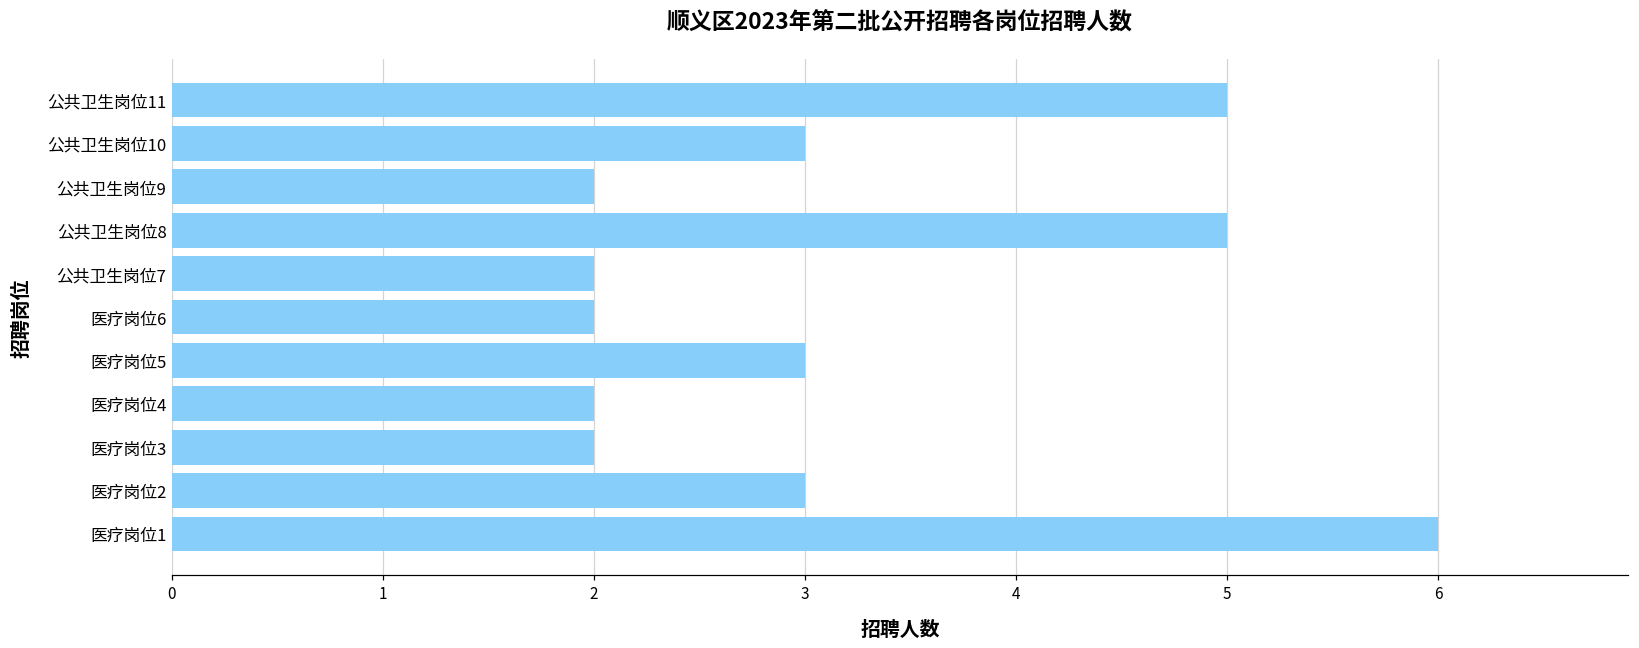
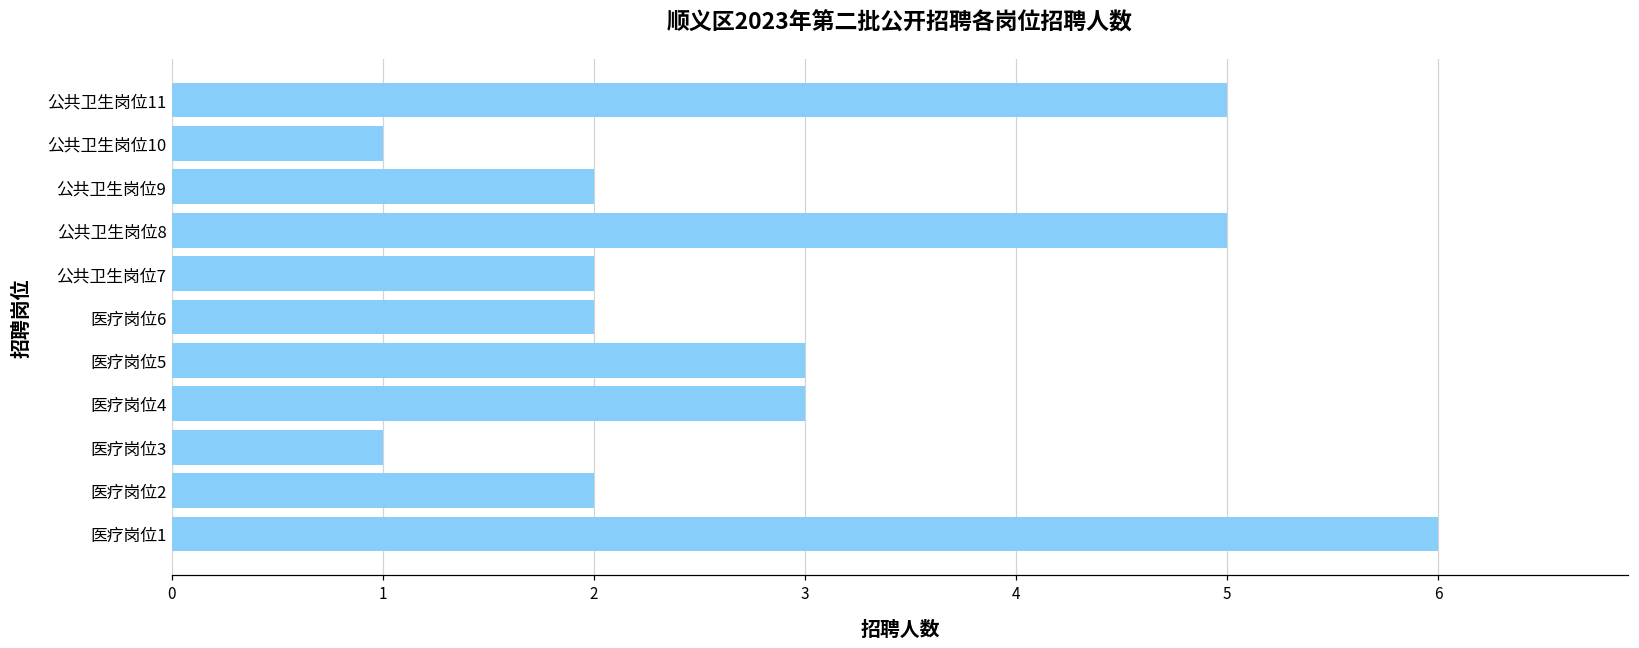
公共卫生岗位10: 3 -> 1
医疗岗位4: 2 -> 3
医疗岗位3: 2 -> 1
医疗岗位2: 3 -> 2
